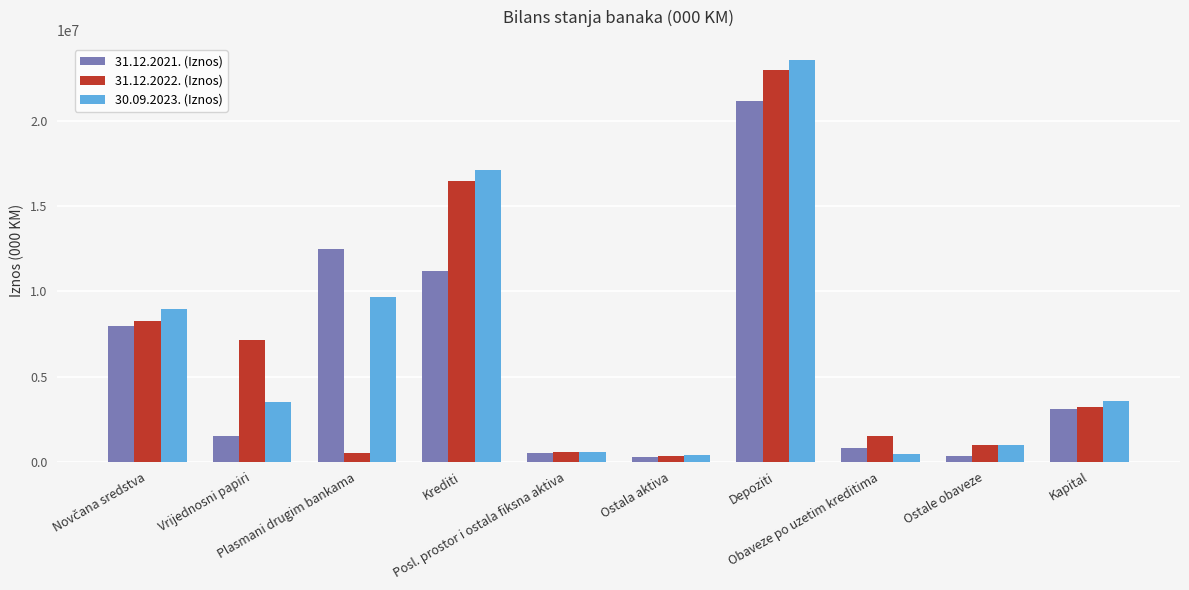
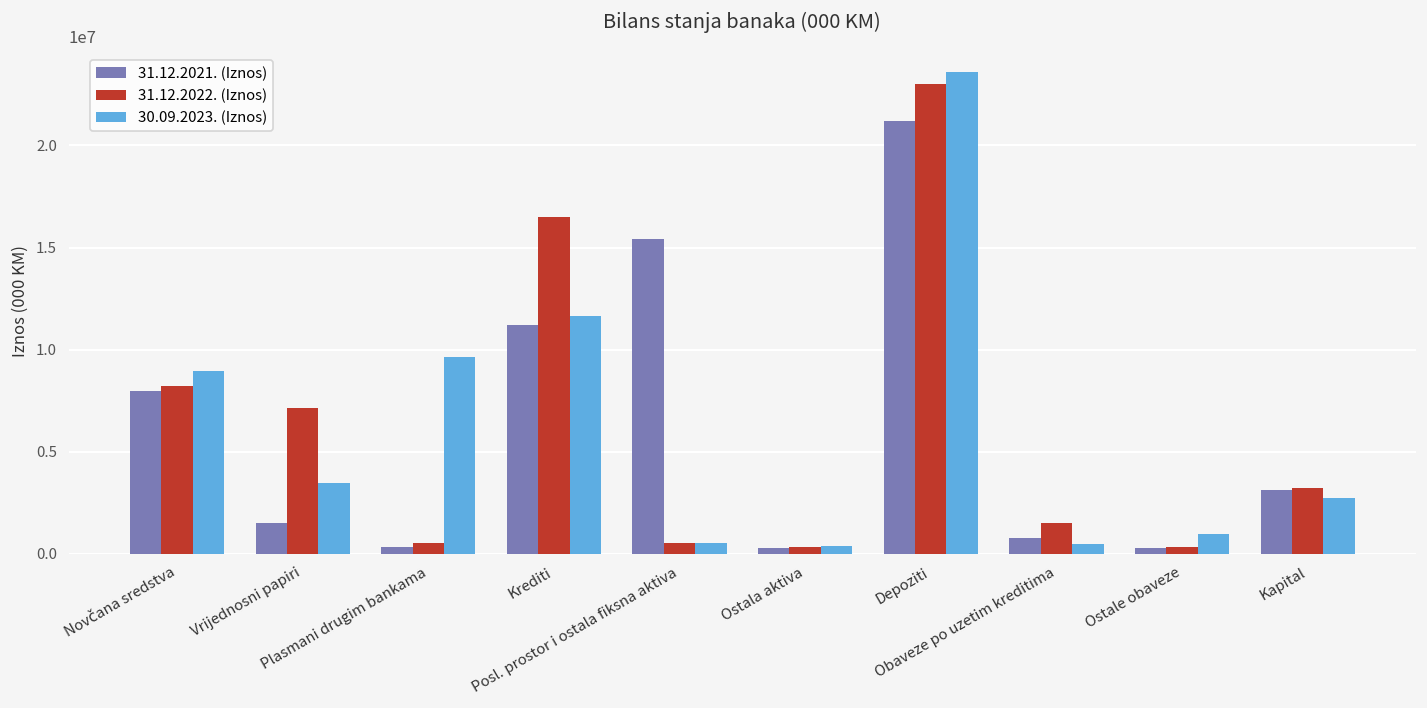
31.12.2021. (Iznos), Plasmani drugim bankama: 12500000 -> 400000
30.09.2023. (Iznos), Krediti: 17200000 -> 11700000
31.12.2021. (Iznos), Posl. prostor i ostala fiksna aktiva: 500000 -> 15400000
31.12.2022. (Iznos), Ostale obaveze: 1000000 -> 400000
30.09.2023. (Iznos), Kapital: 3600000 -> 2800000
